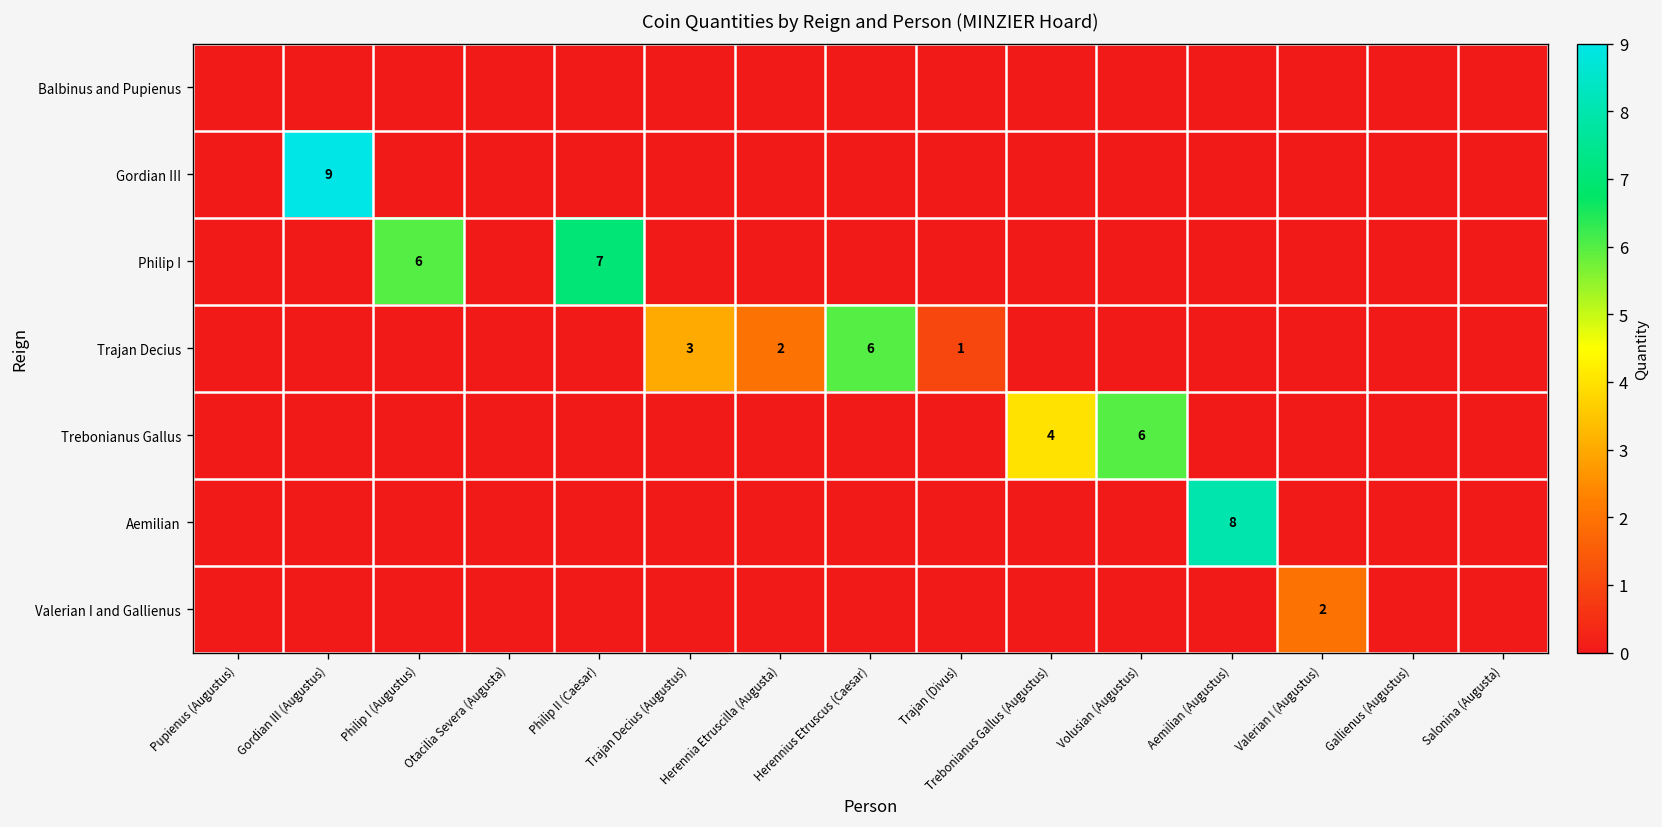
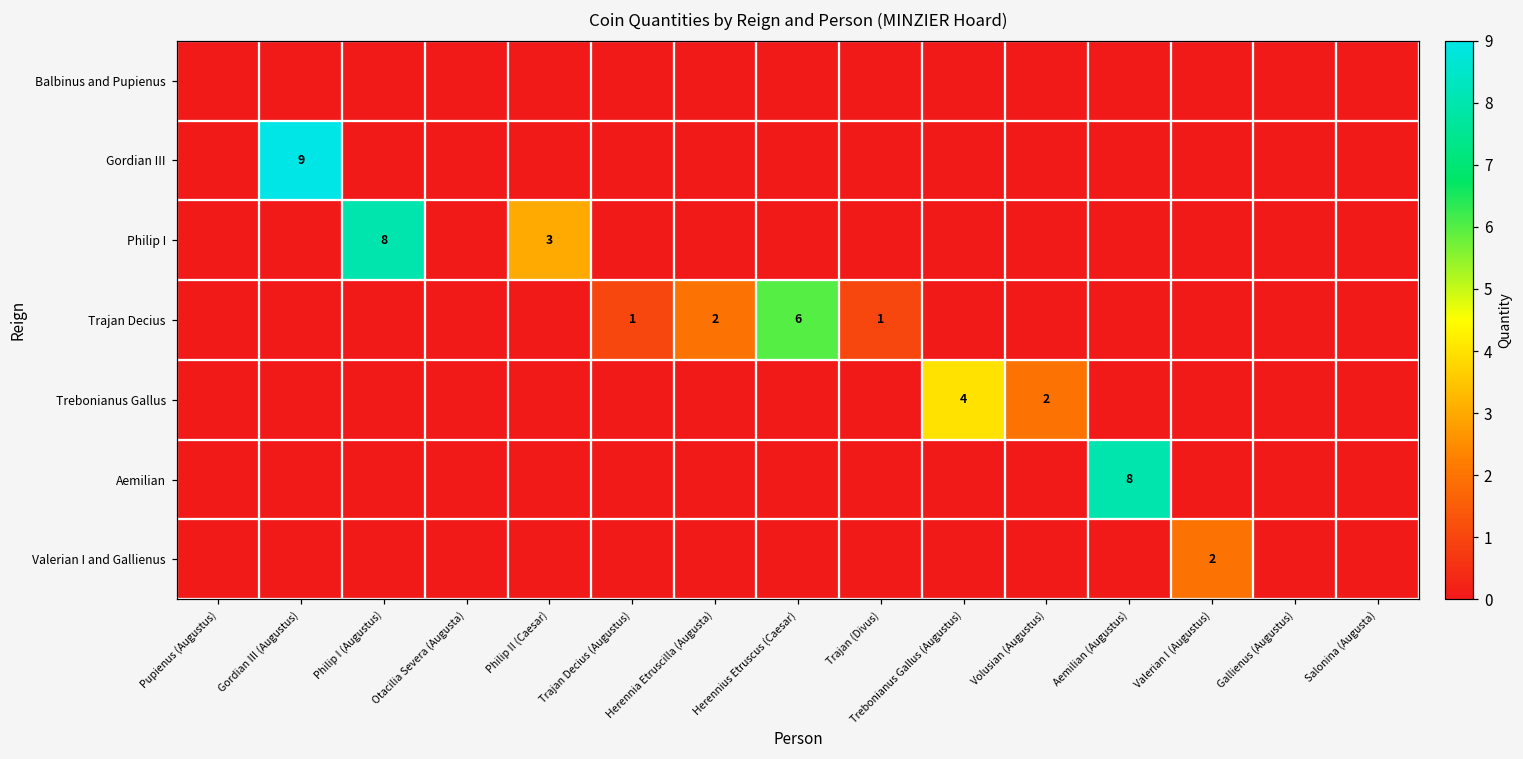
Philip I, Philip I (Augustus): 6 -> 8
Philip I, Philip II (Caesar): 7 -> 3
Trajan Decius, Trajan Decius (Augustus): 3 -> 1
Trebonianus Gallus, Volusian (Augustus): 6 -> 2
